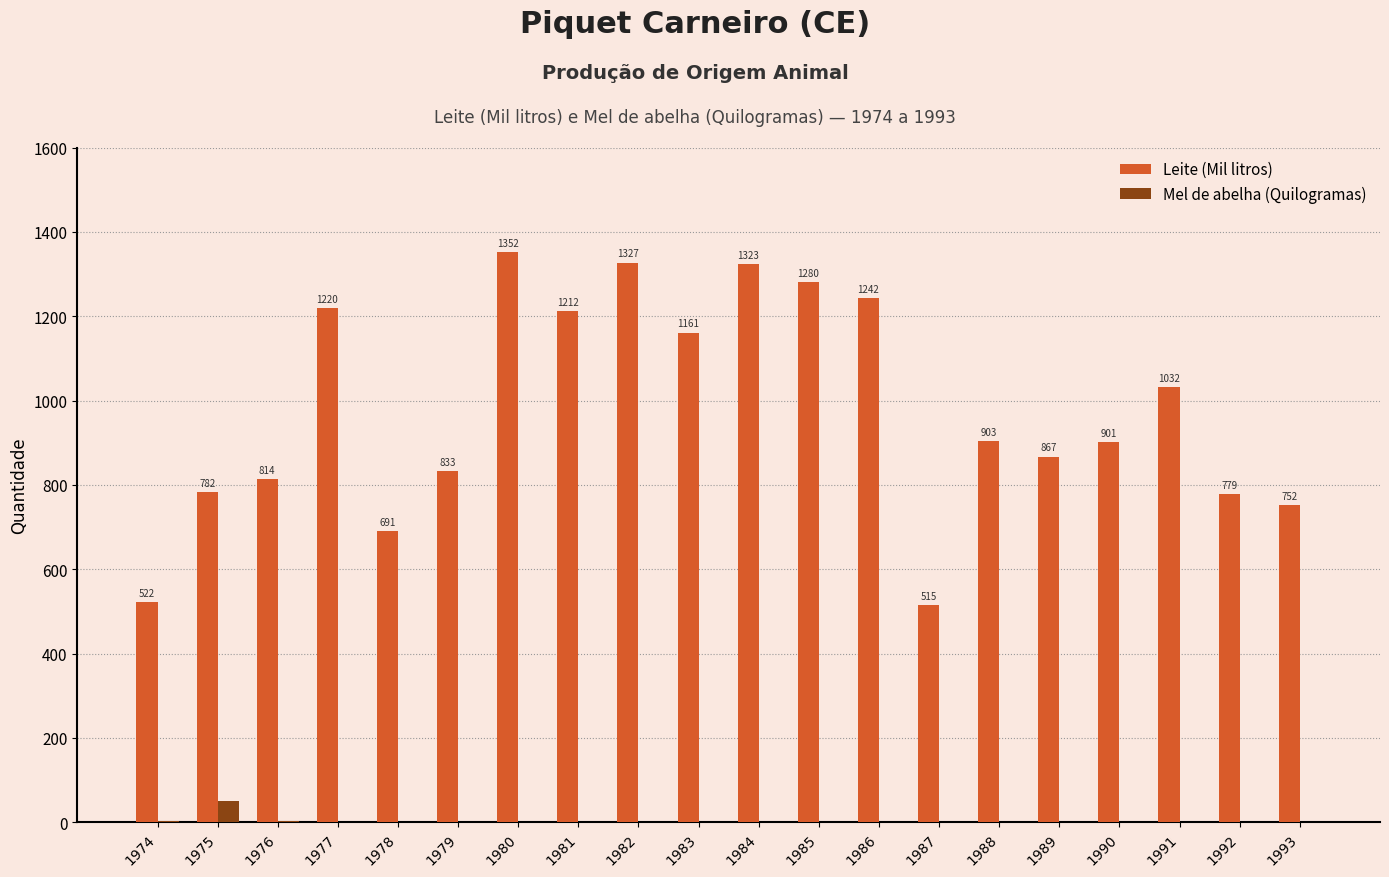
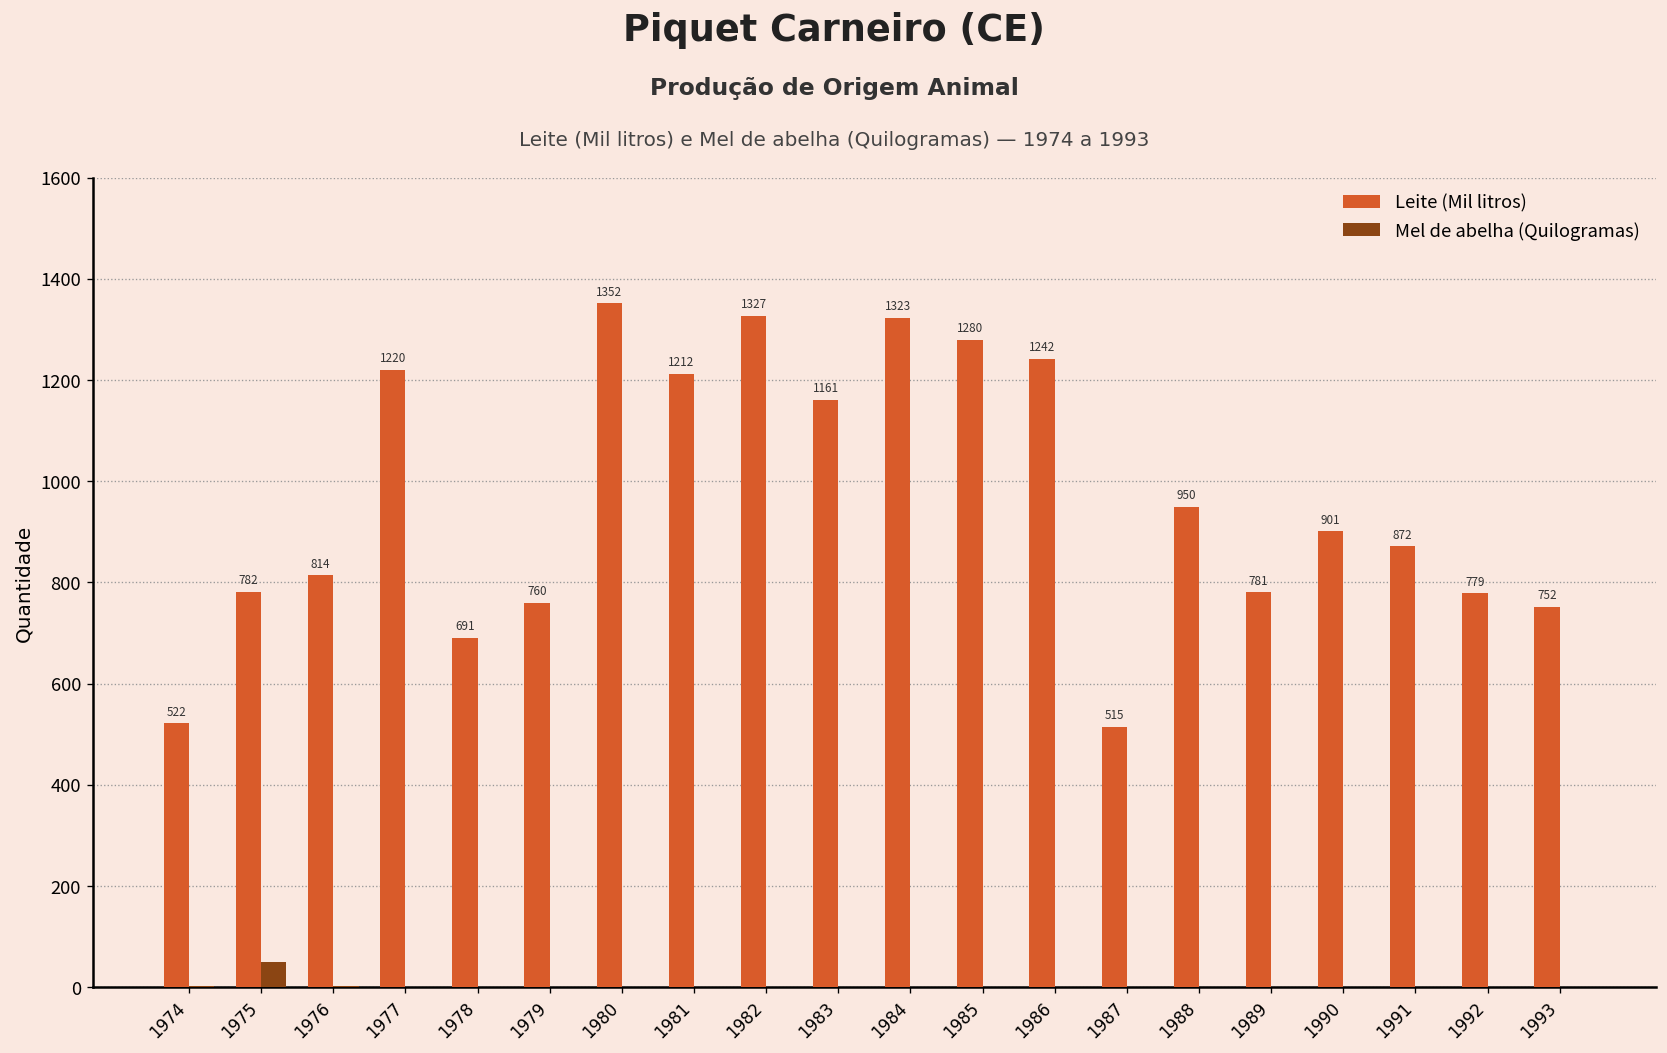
Leite (Mil litros), 1979: 833 -> 760
Leite (Mil litros), 1988: 903 -> 950
Leite (Mil litros), 1989: 867 -> 781
Leite (Mil litros), 1991: 1032 -> 872
